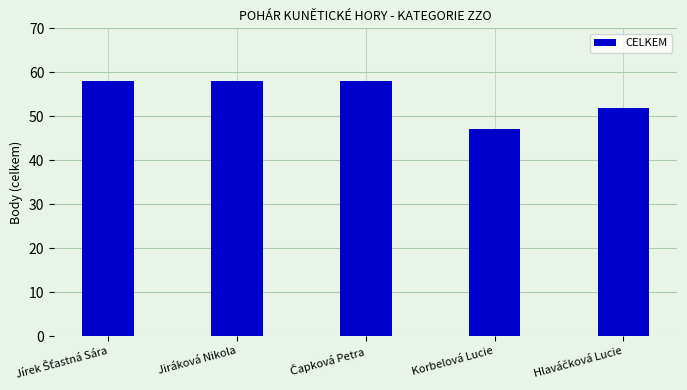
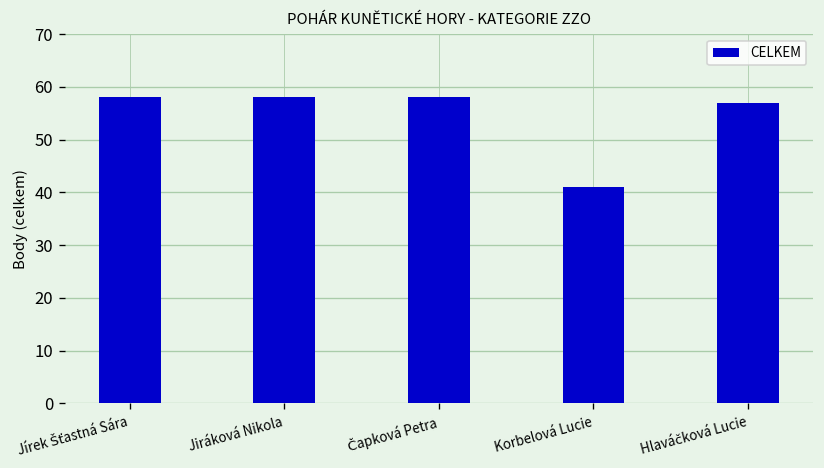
Korbelová Lucie: 47 -> 41
Hlaváčková Lucie: 52 -> 57
